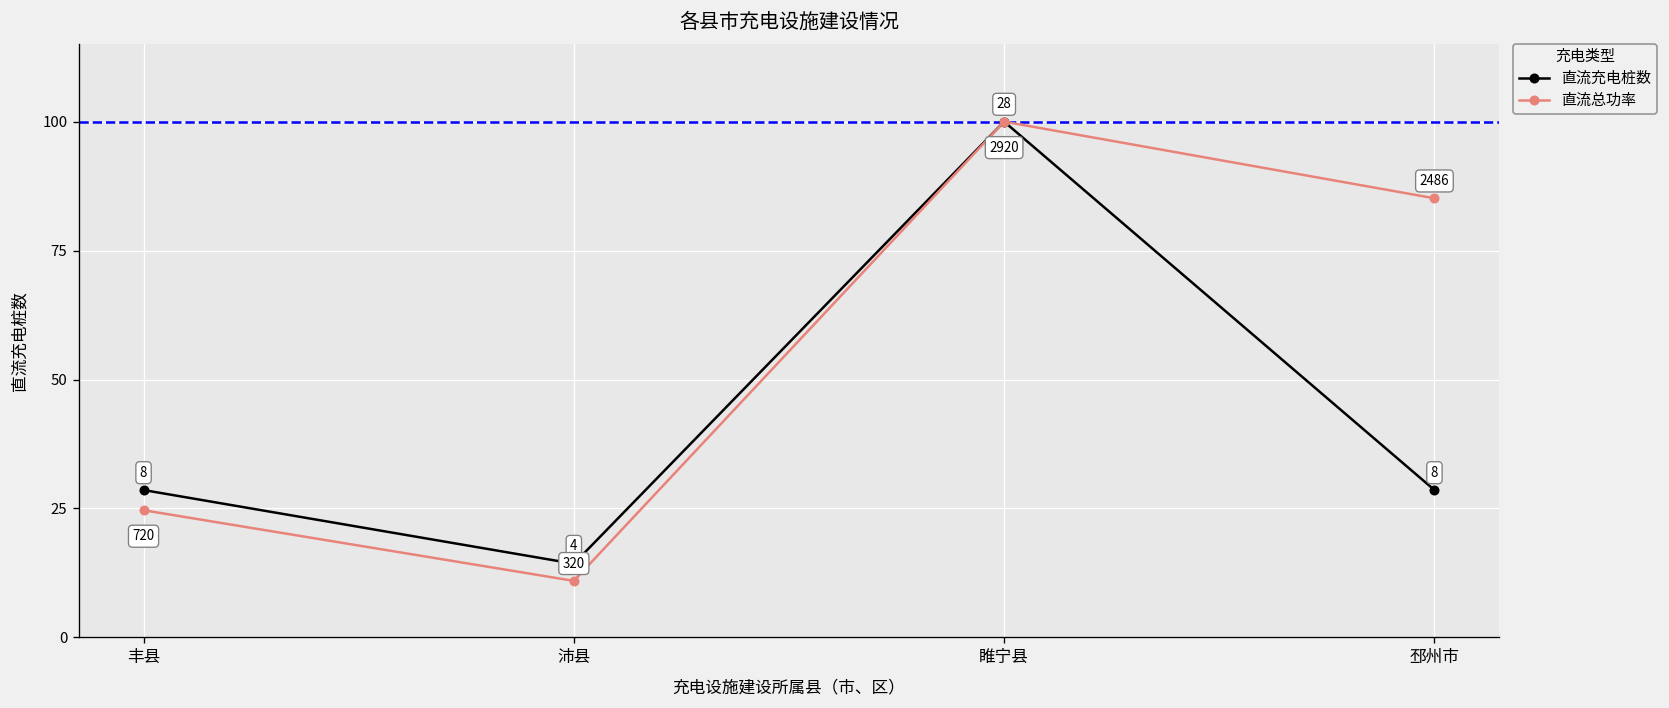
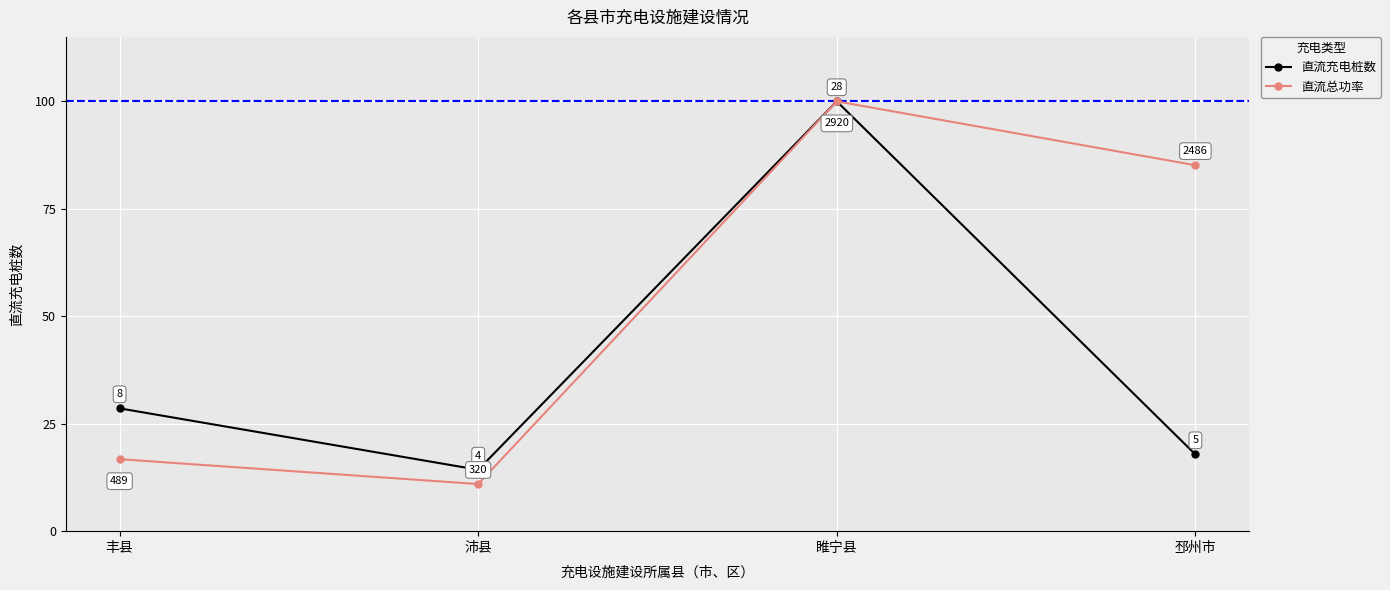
直流总功率, 丰县: 720 -> 489
直流充电桩数, 邳州市: 8 -> 5
